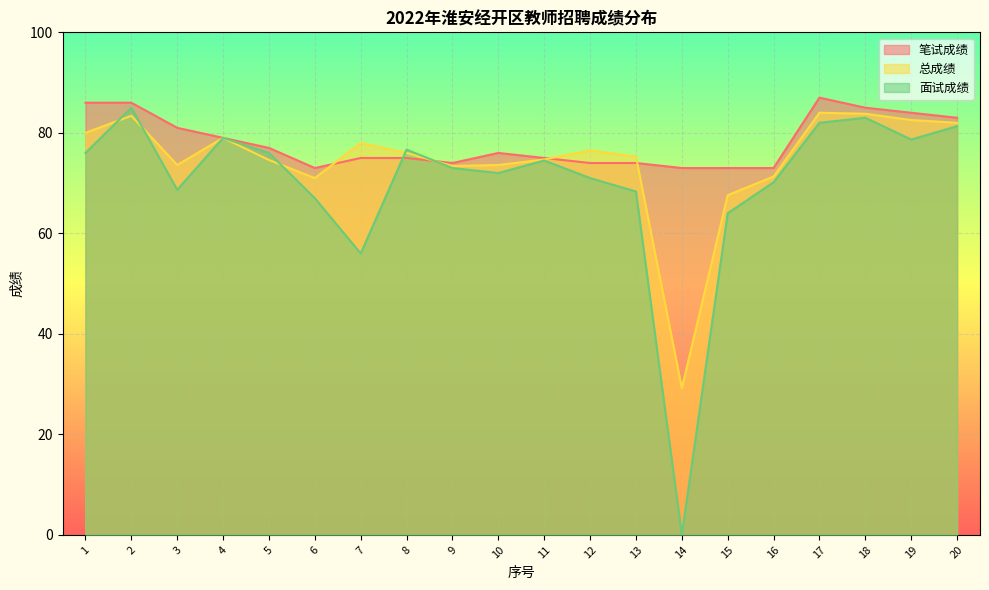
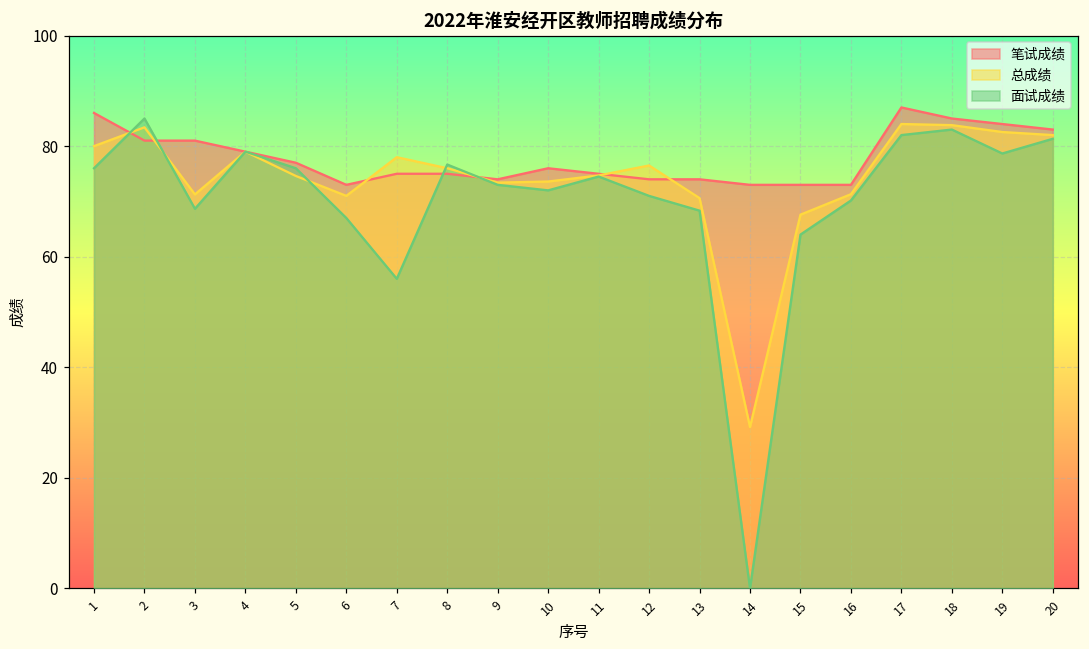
笔试成绩, 2: 86 -> 81
总成绩, 3: 74 -> 71
总成绩, 13: 75 -> 71
